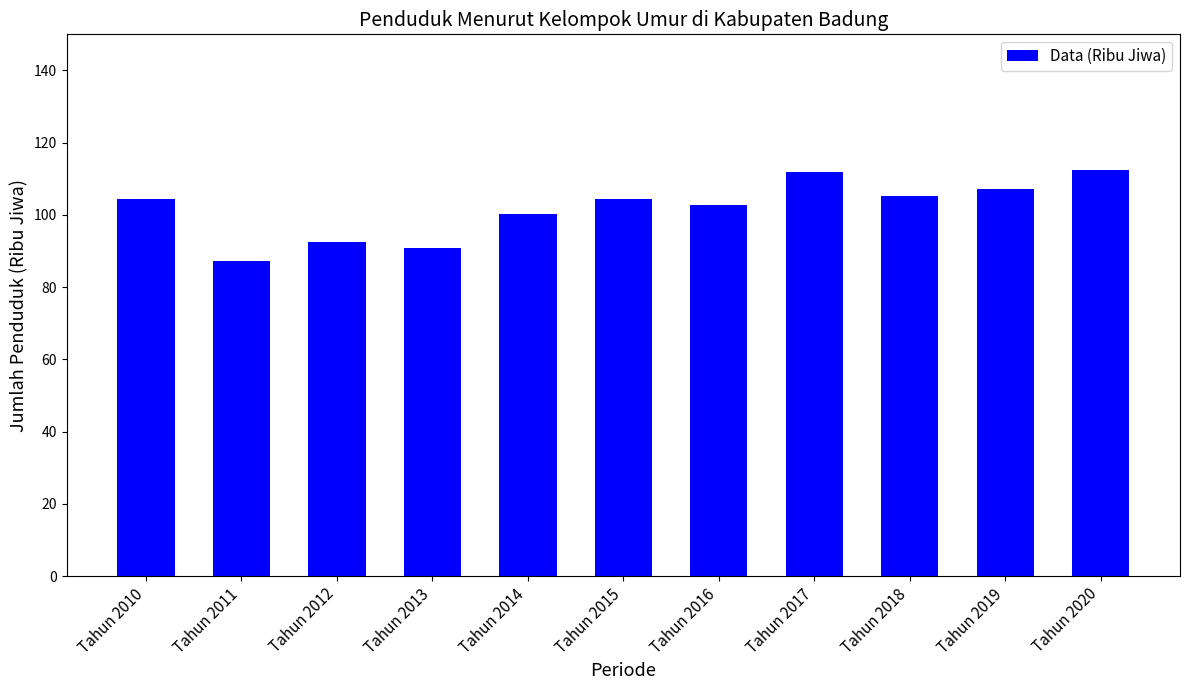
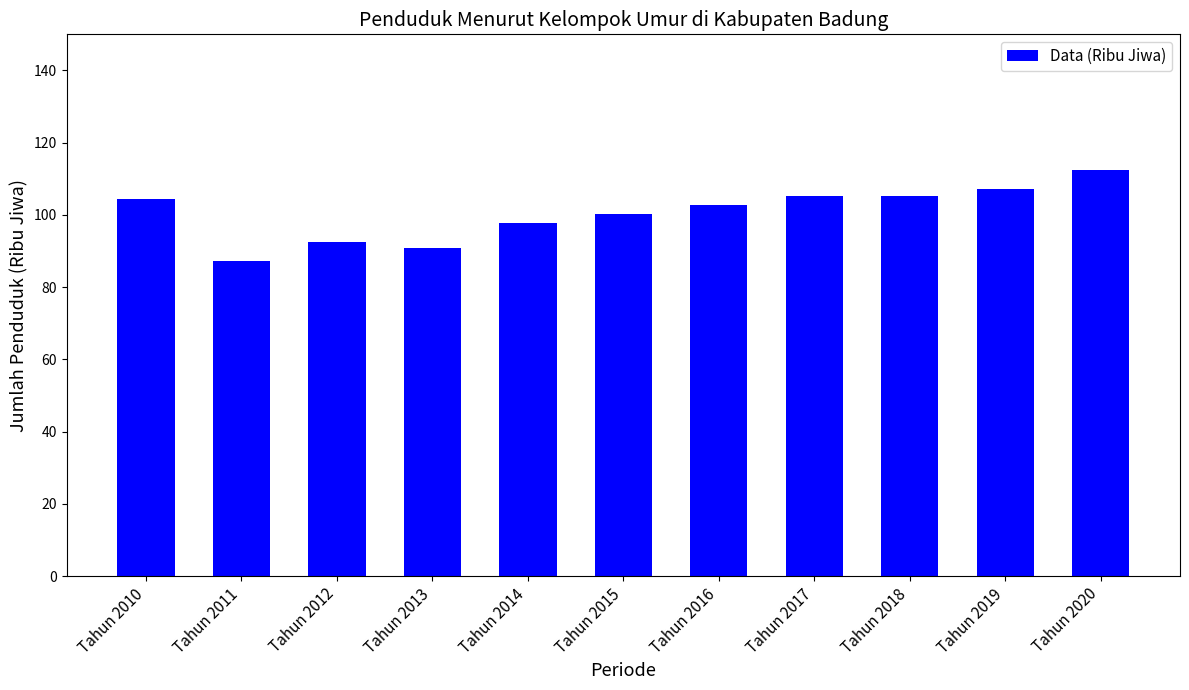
Tahun 2014: 100 -> 98
Tahun 2015: 105 -> 100
Tahun 2017: 112 -> 105
